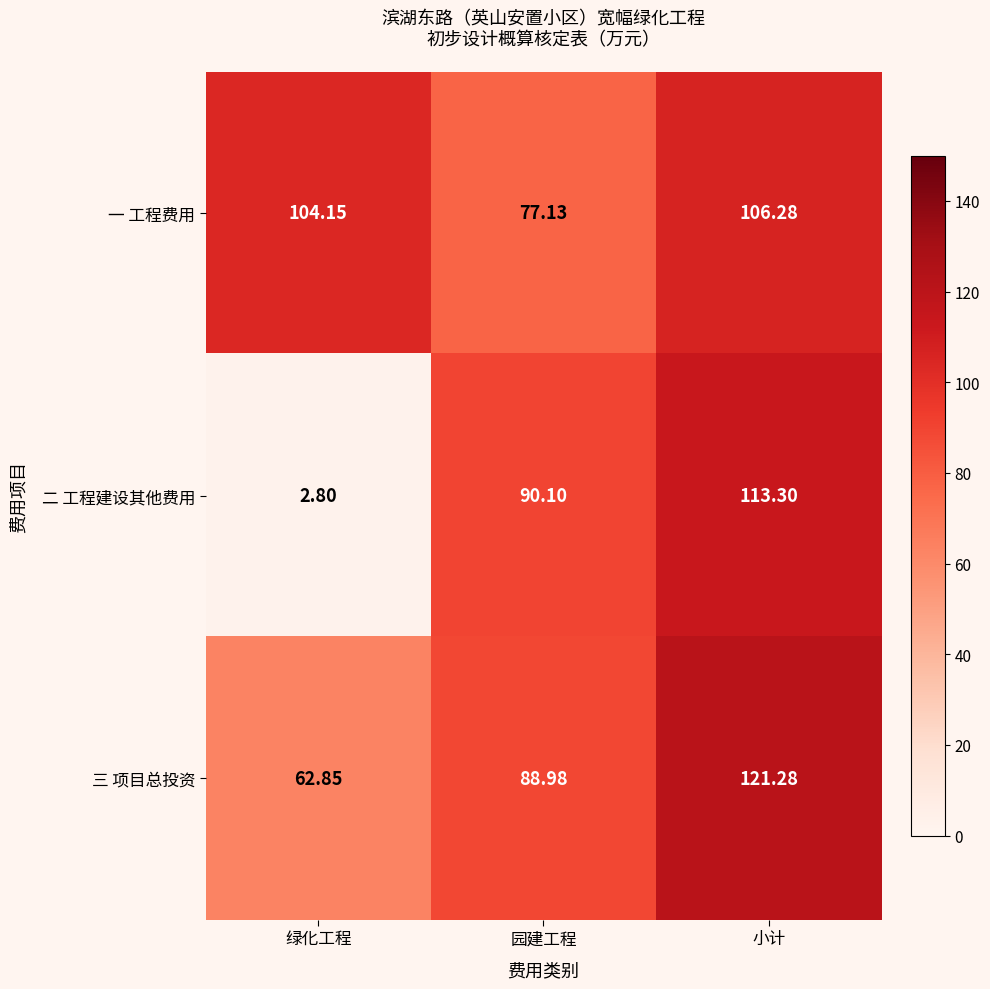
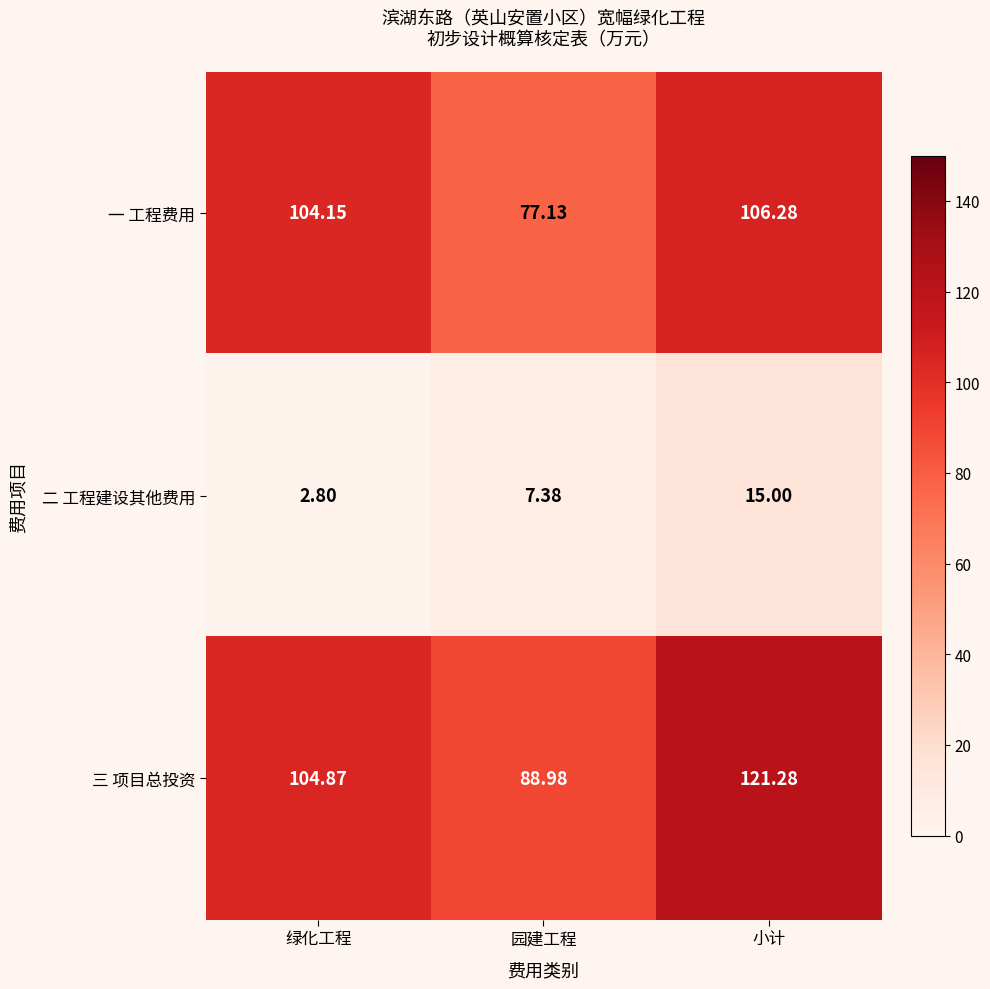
二 工程建设其他费用, 园建工程: 90.10 -> 7.38
二 工程建设其他费用, 小计: 113.30 -> 15.00
三 项目总投资, 绿化工程: 62.85 -> 104.87
